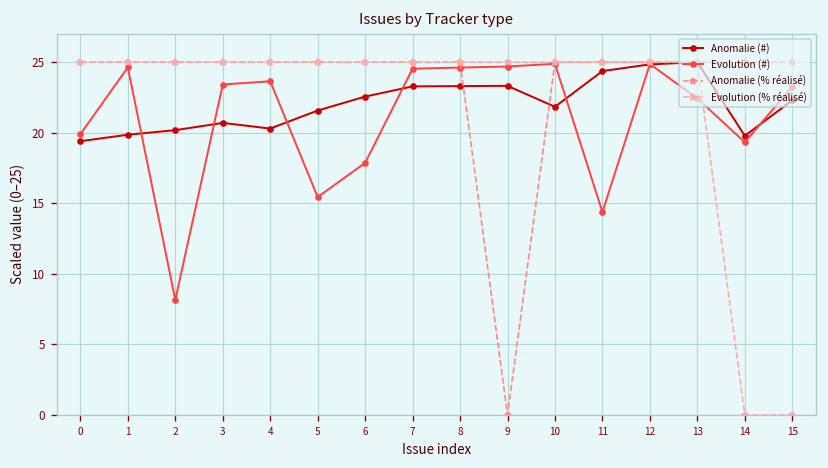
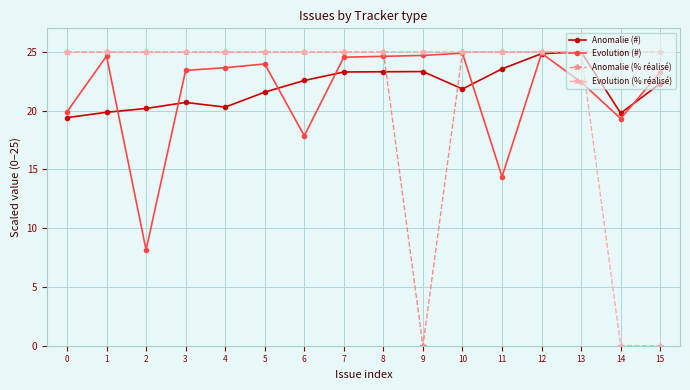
Evolution (#), 5: 15.4 -> 24.0
Anomalie (#), 11: 24.4 -> 23.6
